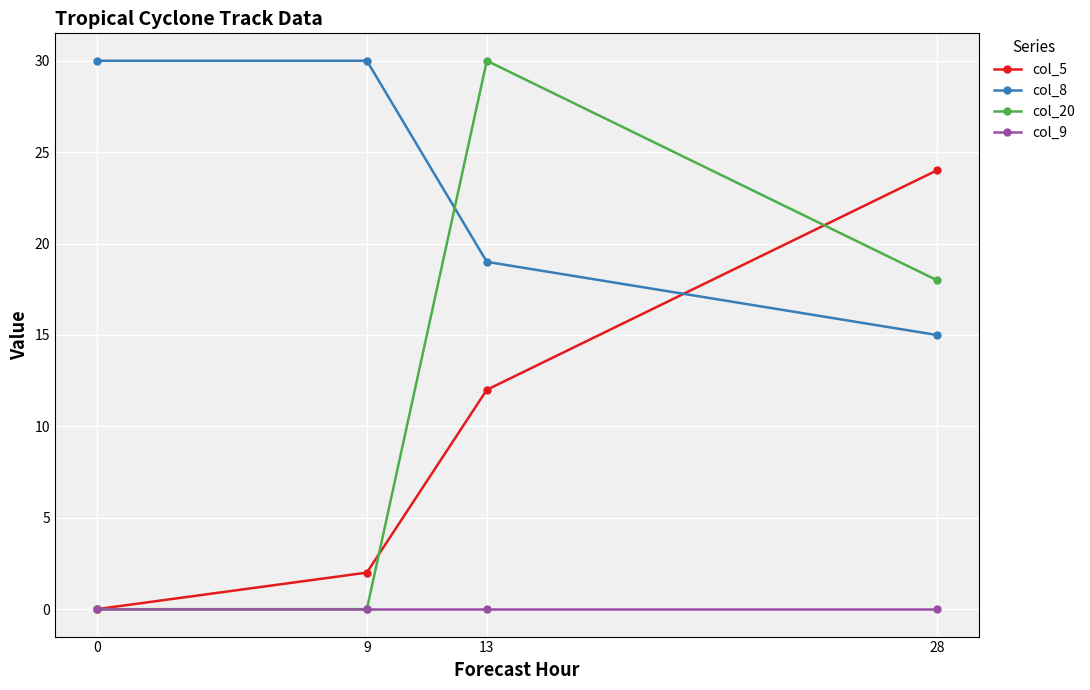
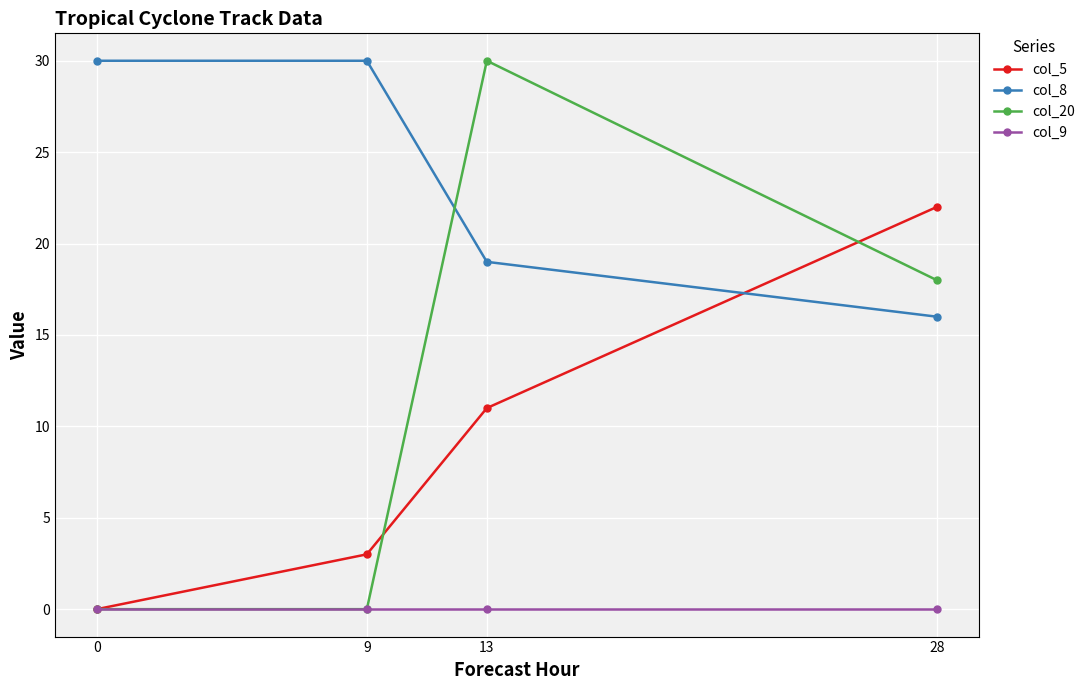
col_5, 9: 2 -> 3
col_5, 13: 12 -> 11
col_5, 28: 24 -> 22
col_8, 28: 15 -> 16
